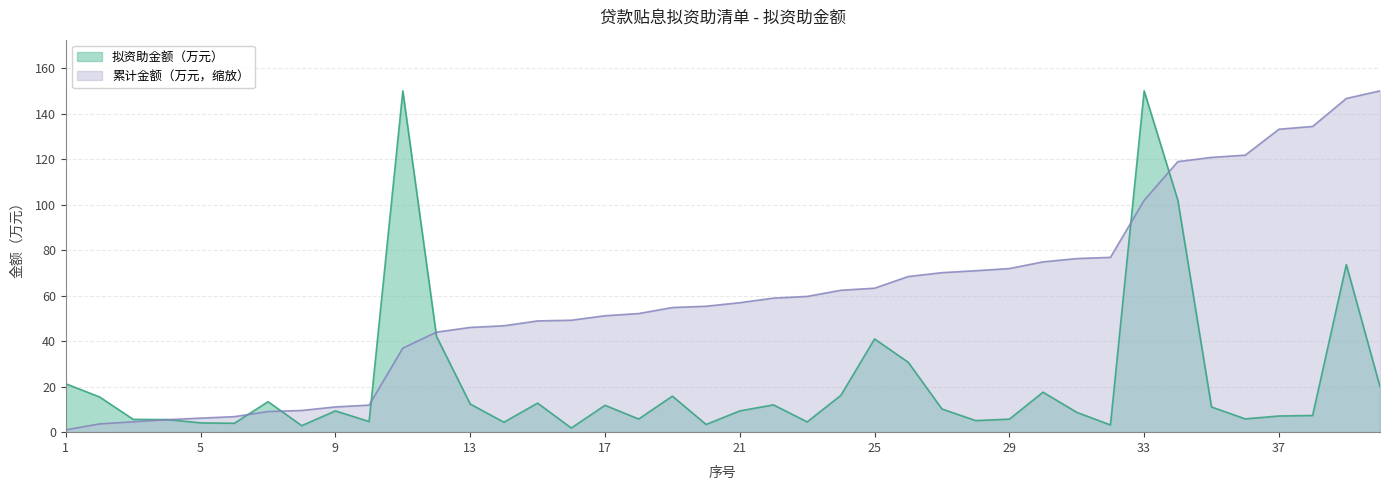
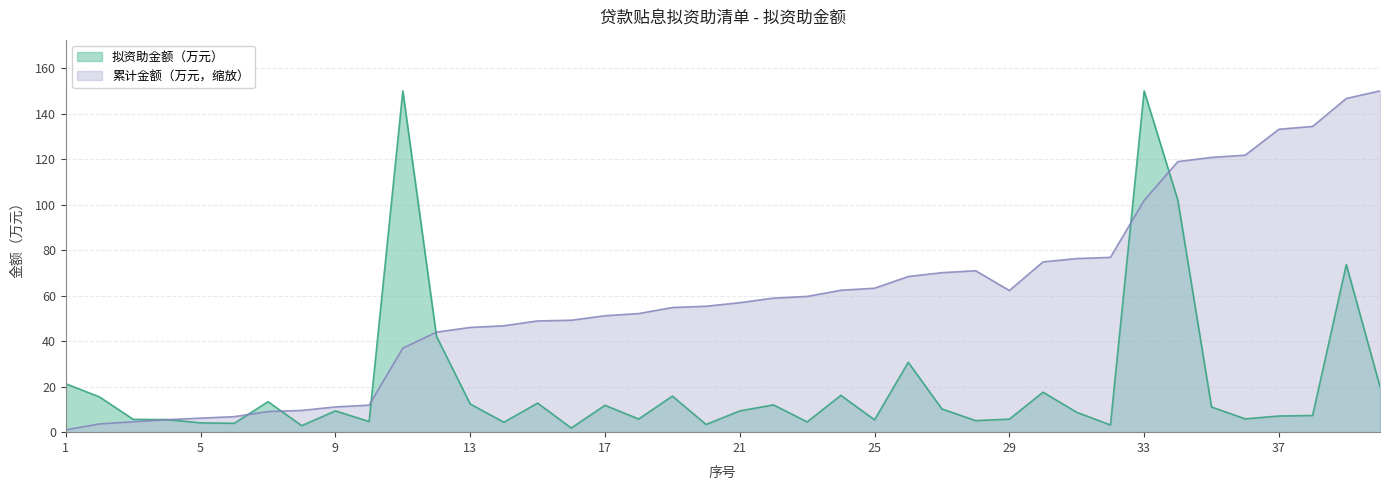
拟资助金额（万元）, 25: 41 -> 5
累计金额（万元，缩放）, 29: 72 -> 62
